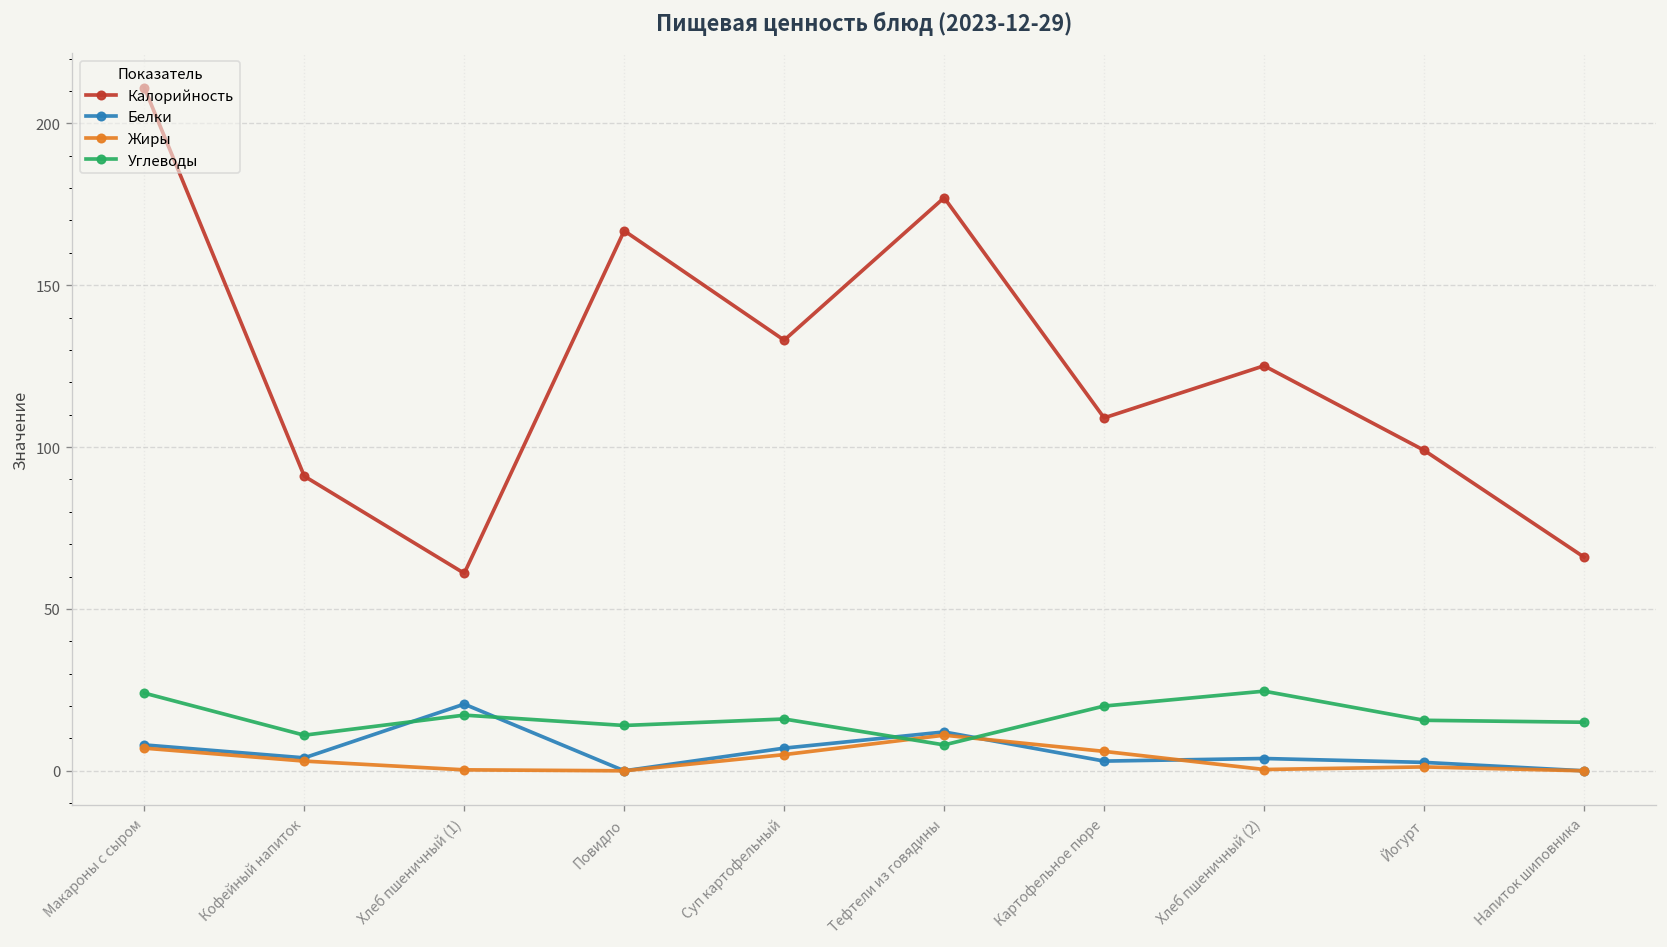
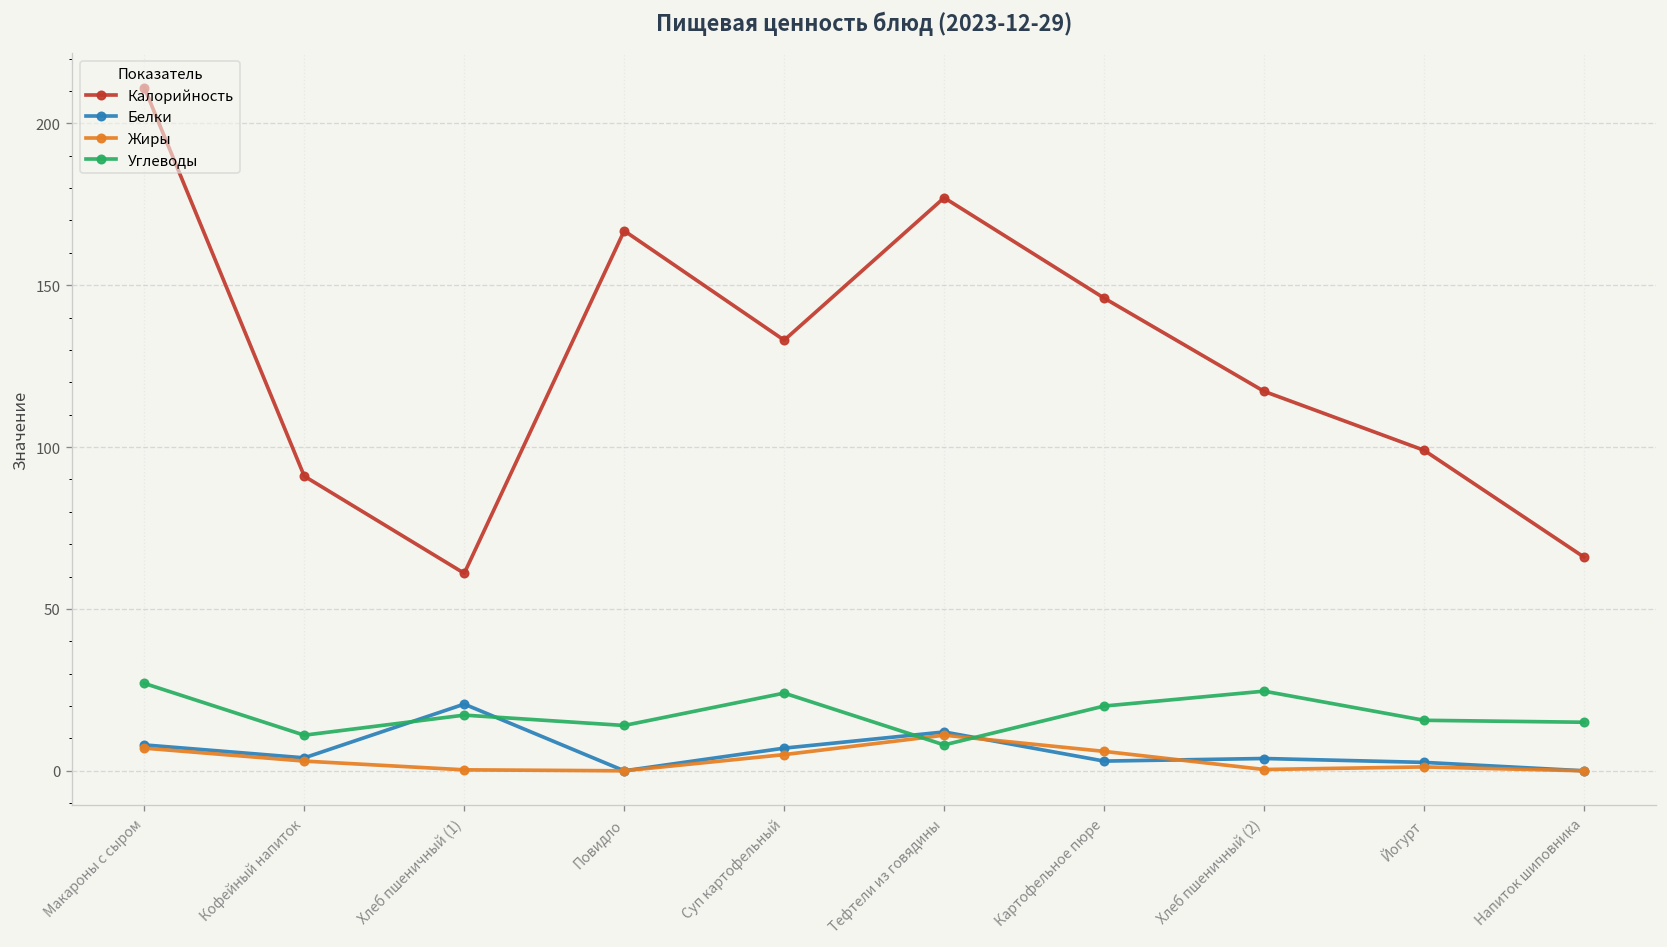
Углеводы, Макароны с сыром: 24 -> 27
Углеводы, Суп картофельный: 16 -> 24
Калорийность, Картофельное пюре: 109 -> 146
Калорийность, Хлеб пшеничный (2): 125 -> 117
